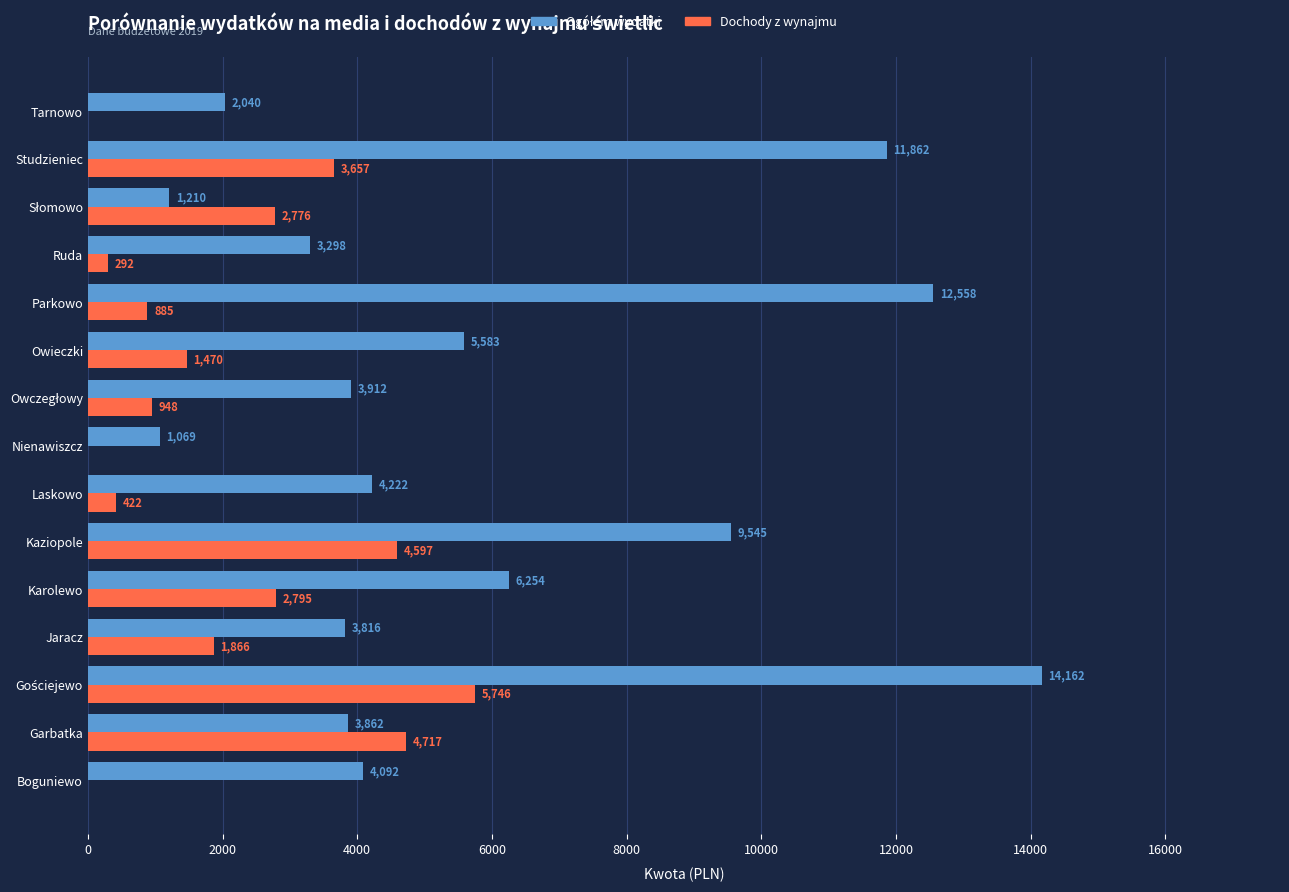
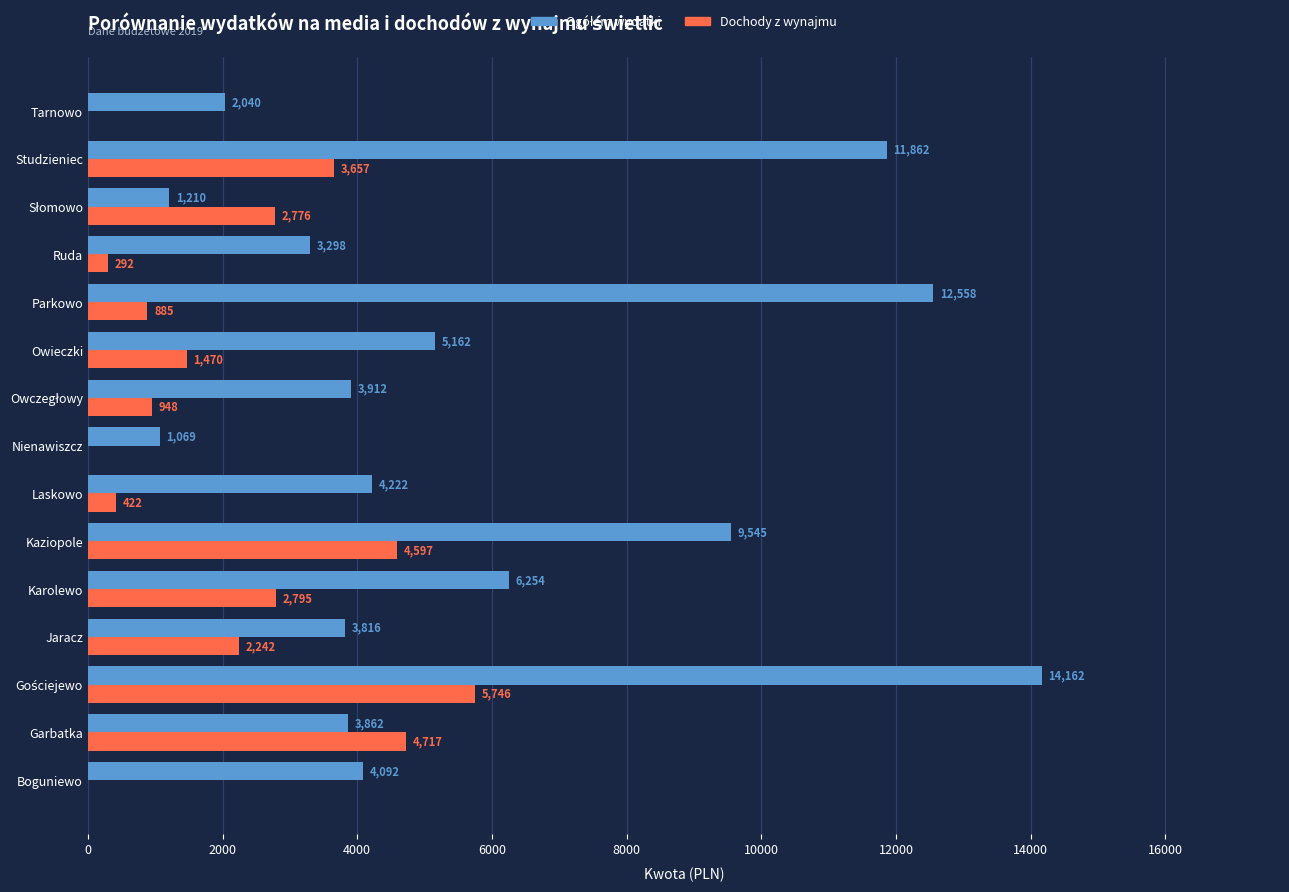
Ogółem wydatki, Owieczki: 5,583 -> 5,162
Dochody z wynajmu, Jaracz: 1,866 -> 2,242
